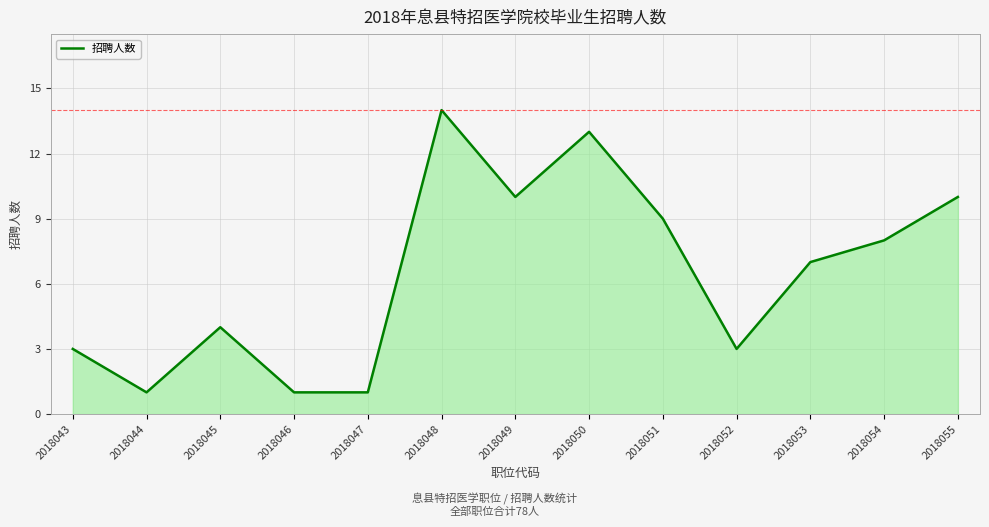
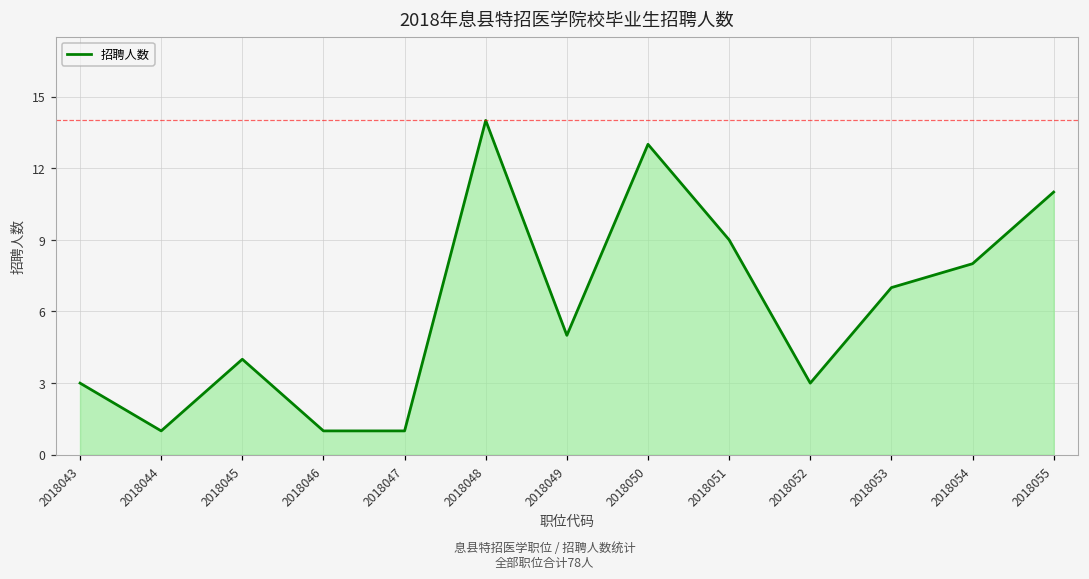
2018049: 10 -> 5
2018055: 10 -> 11
